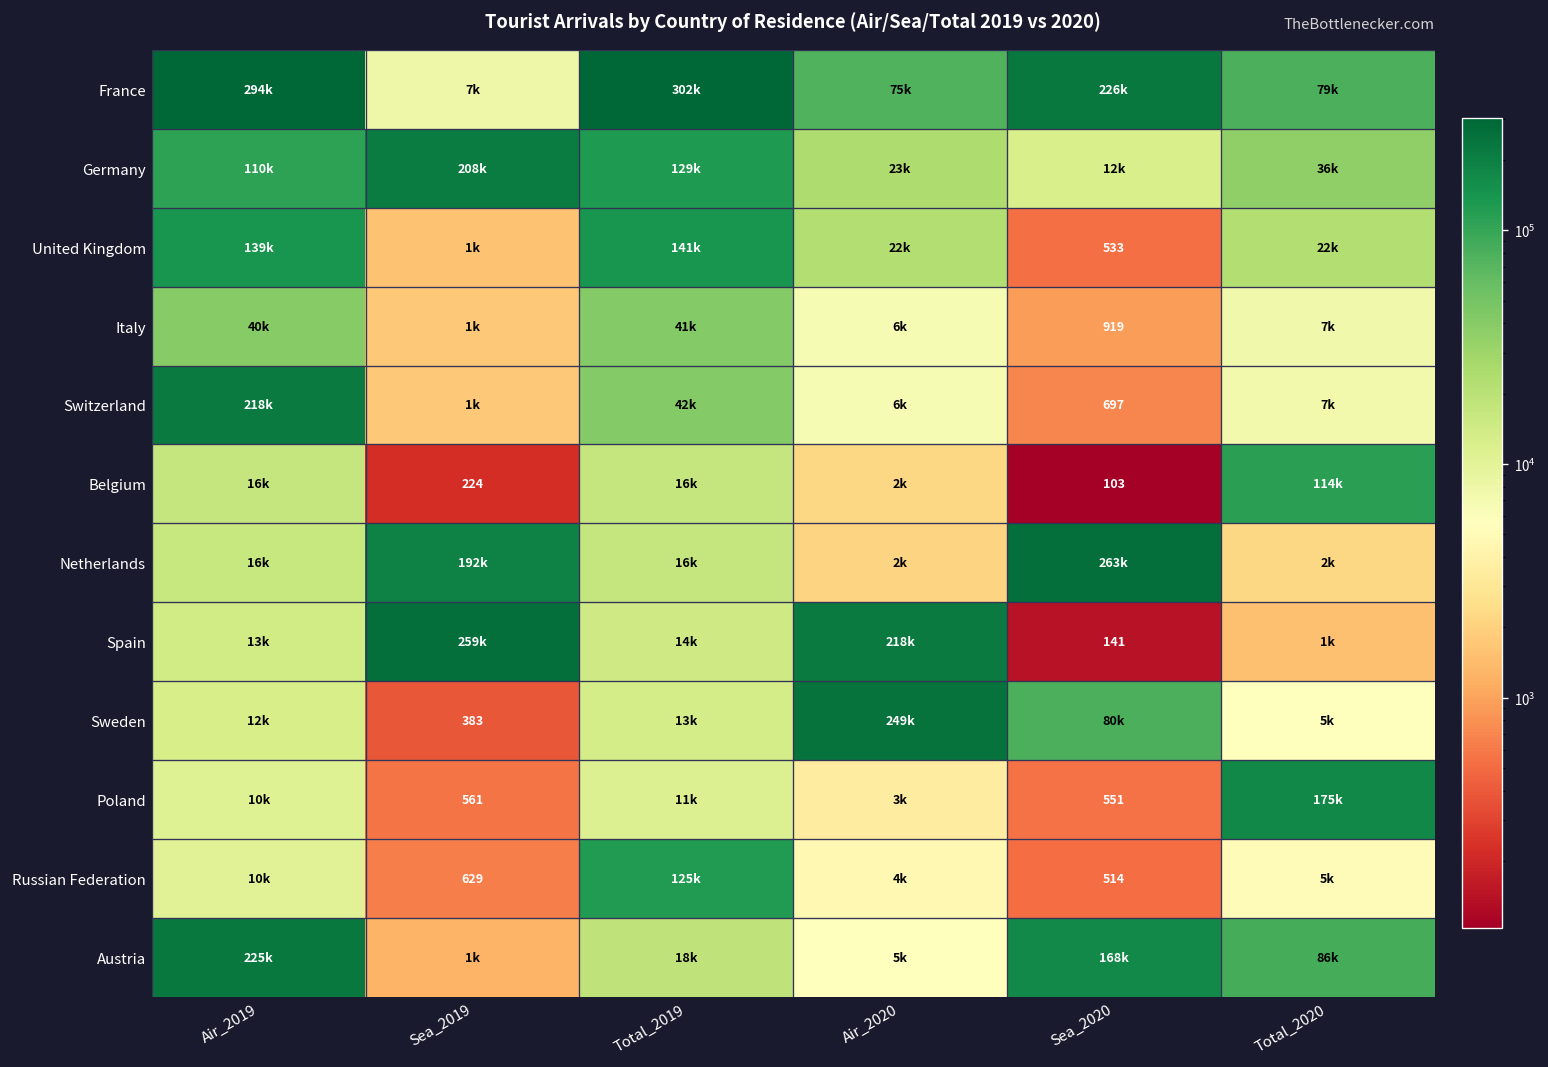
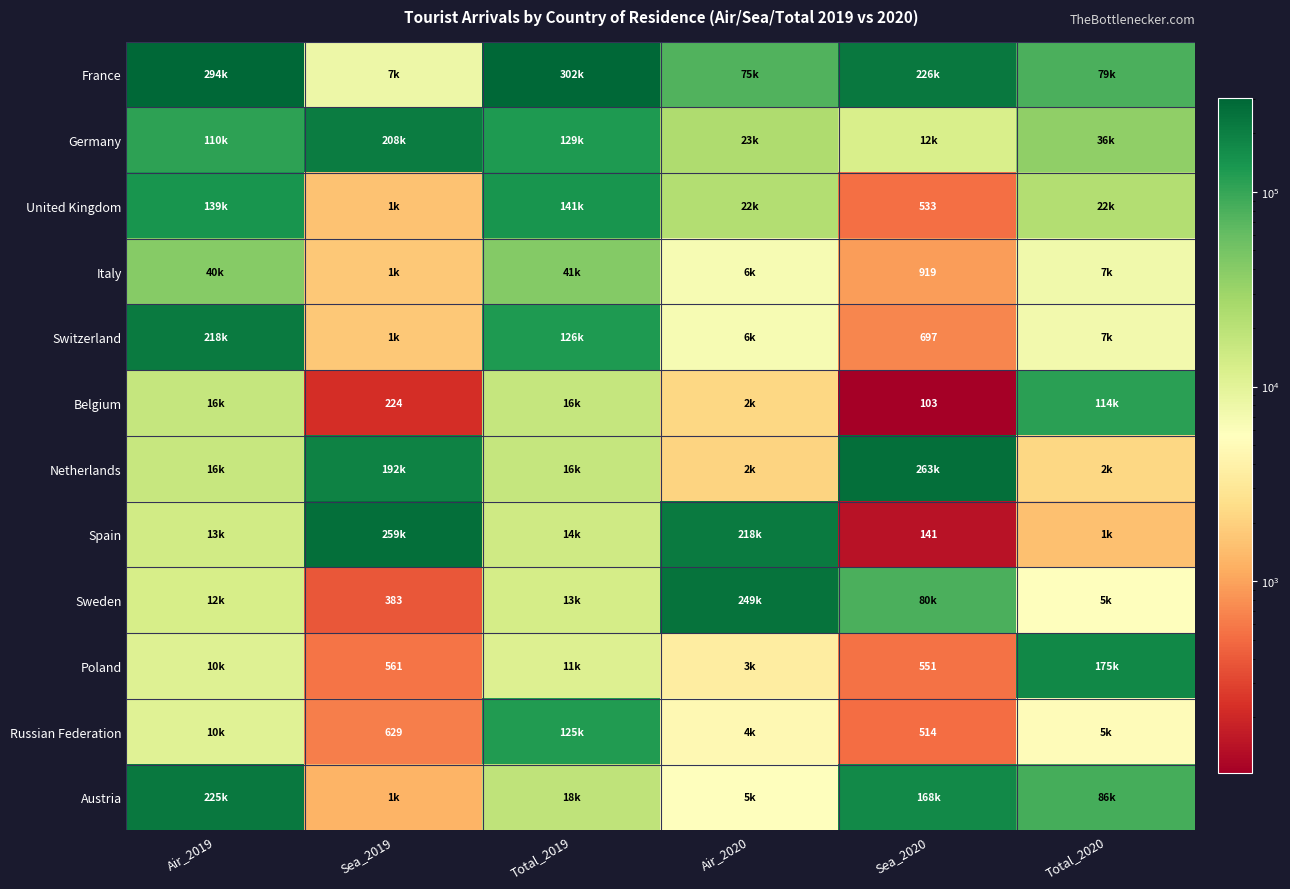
Switzerland, Total_2019: 42k -> 126k
